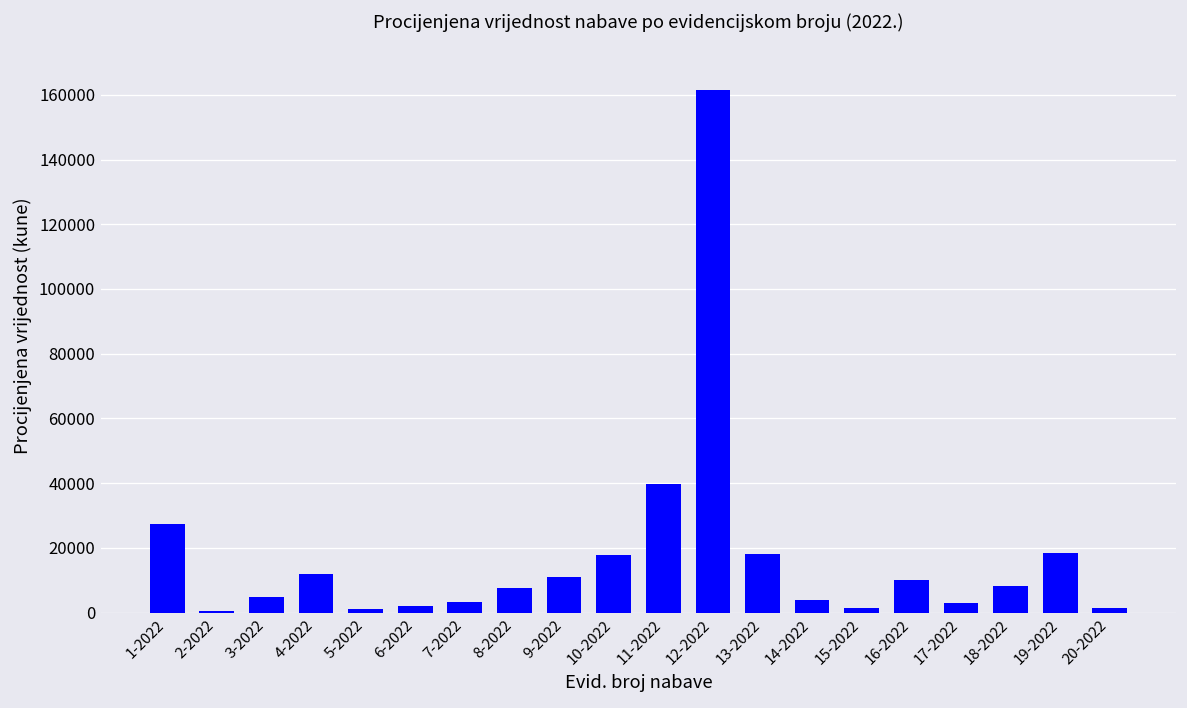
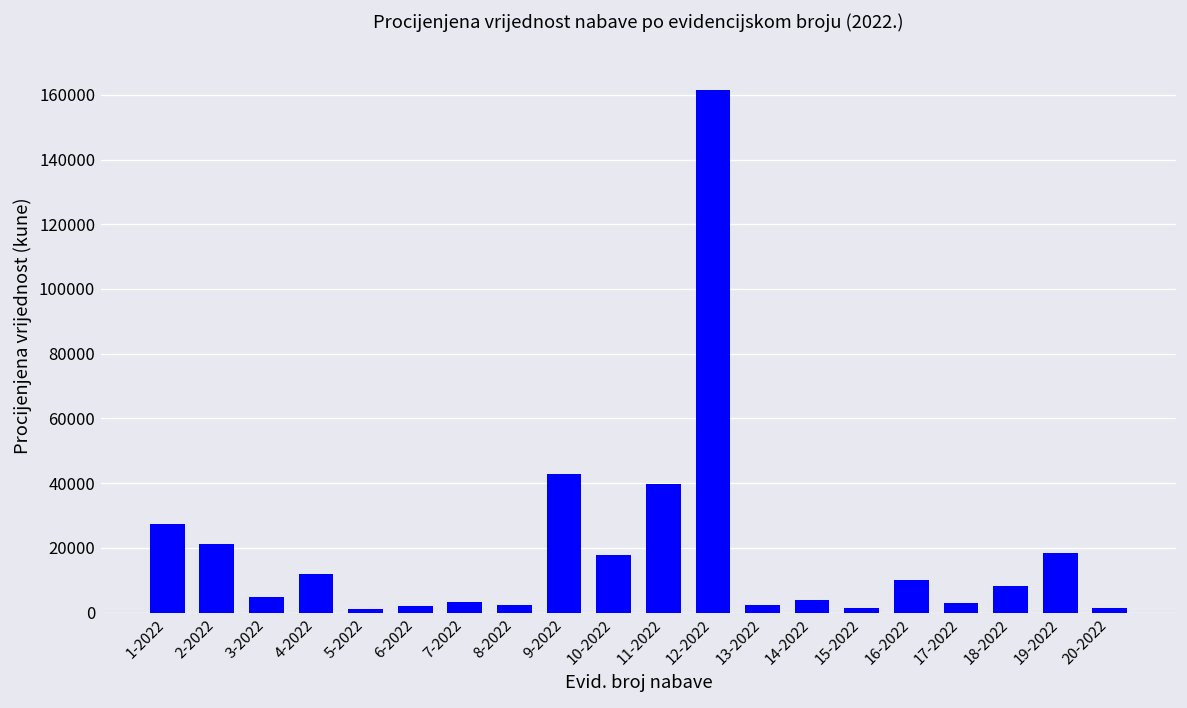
2-2022: 0 -> 21000
8-2022: 8000 -> 2000
9-2022: 11000 -> 43000
13-2022: 18000 -> 3000
